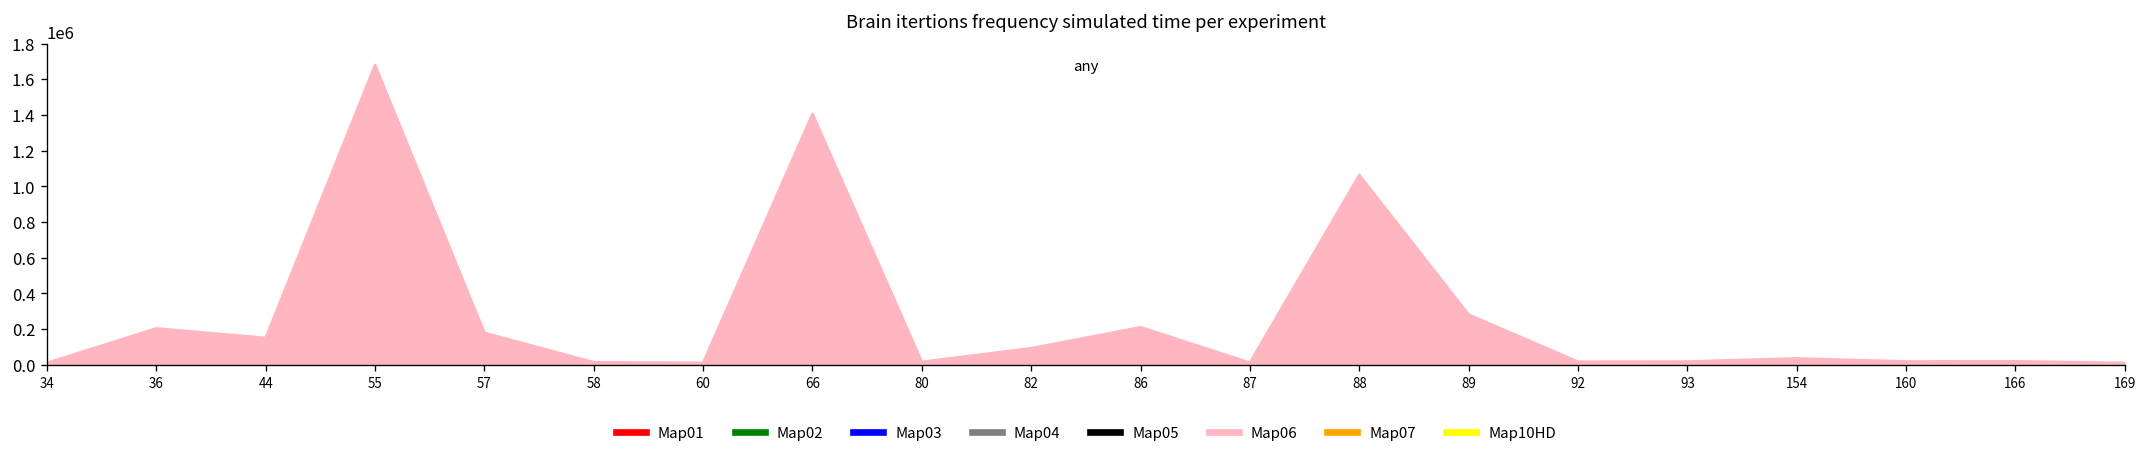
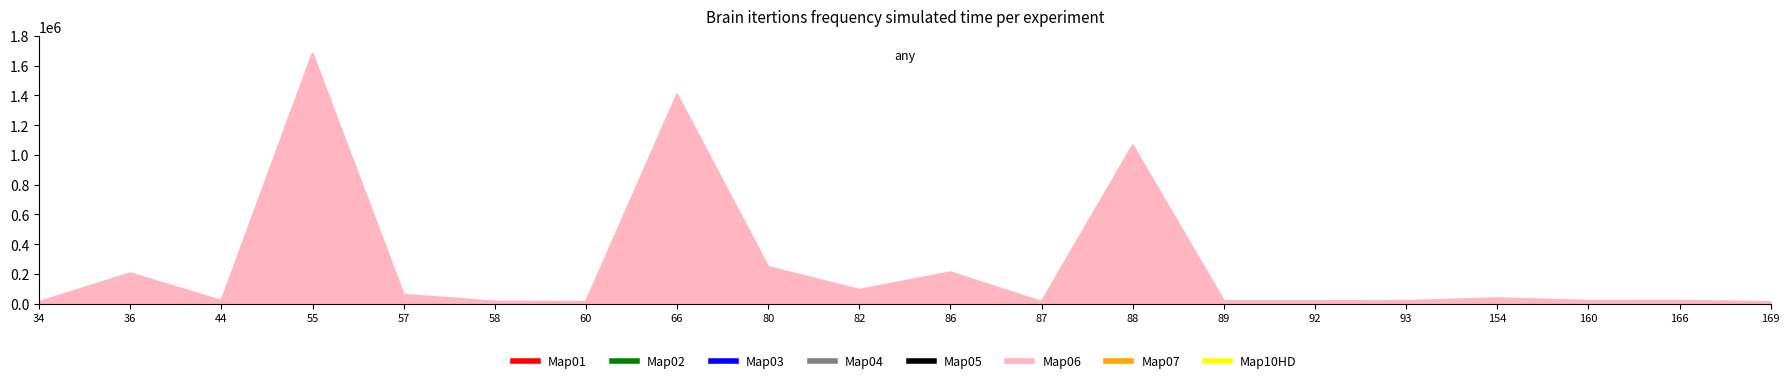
44: 150000 -> 20000
57: 180000 -> 60000
80: 20000 -> 250000
89: 280000 -> 20000
